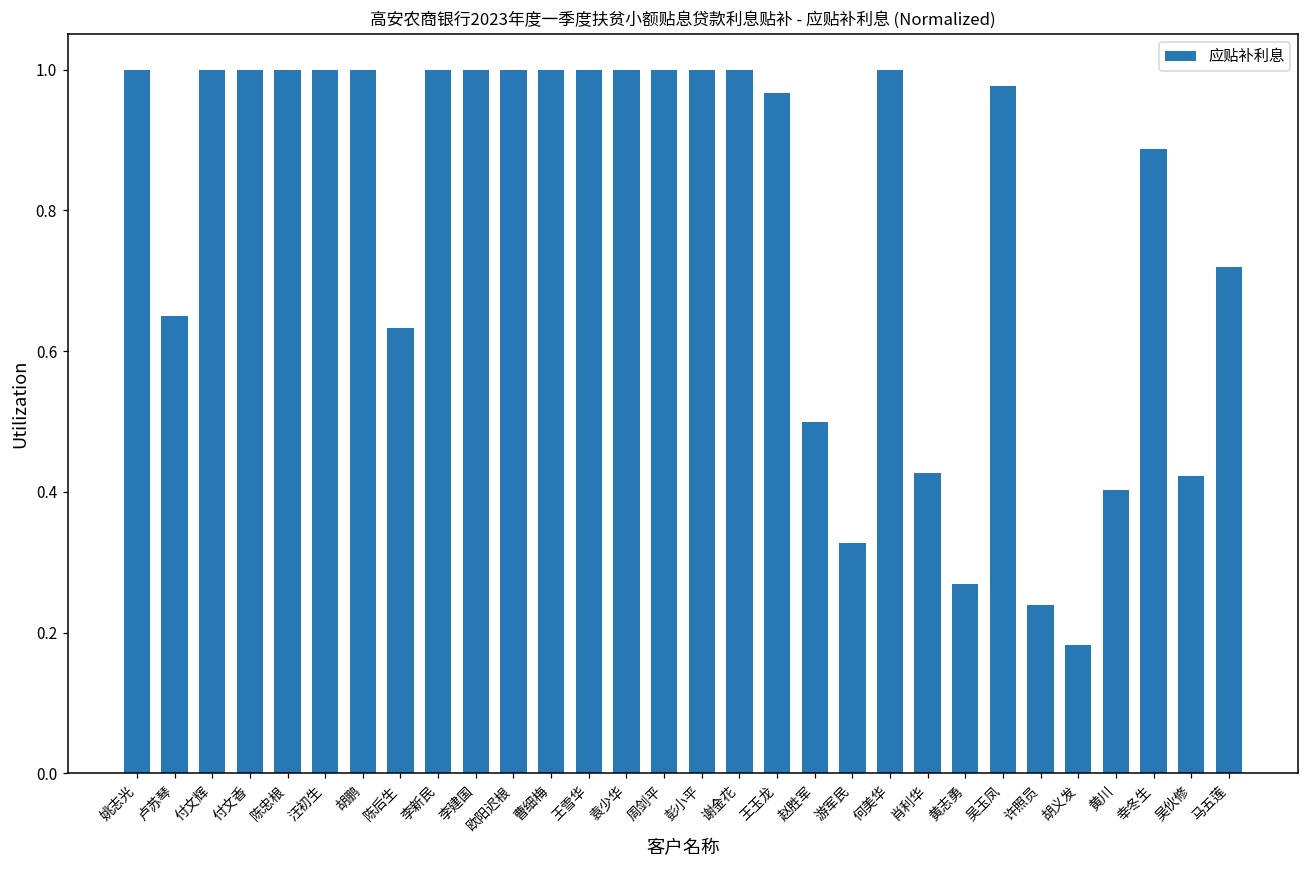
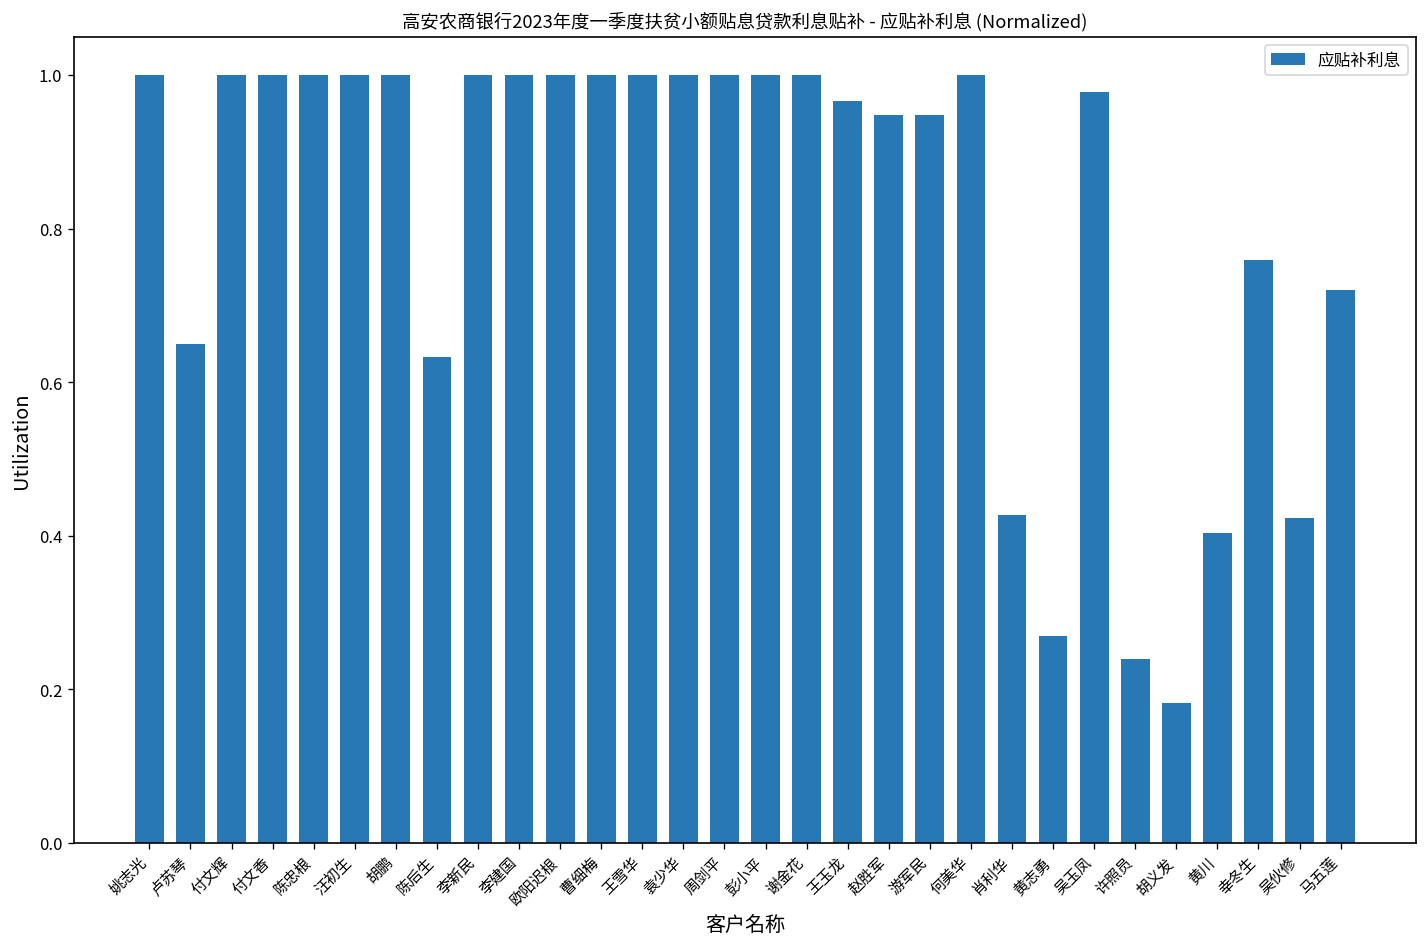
赵胜军: 0.50 -> 0.95
游军民: 0.33 -> 0.95
幸冬生: 0.89 -> 0.76
